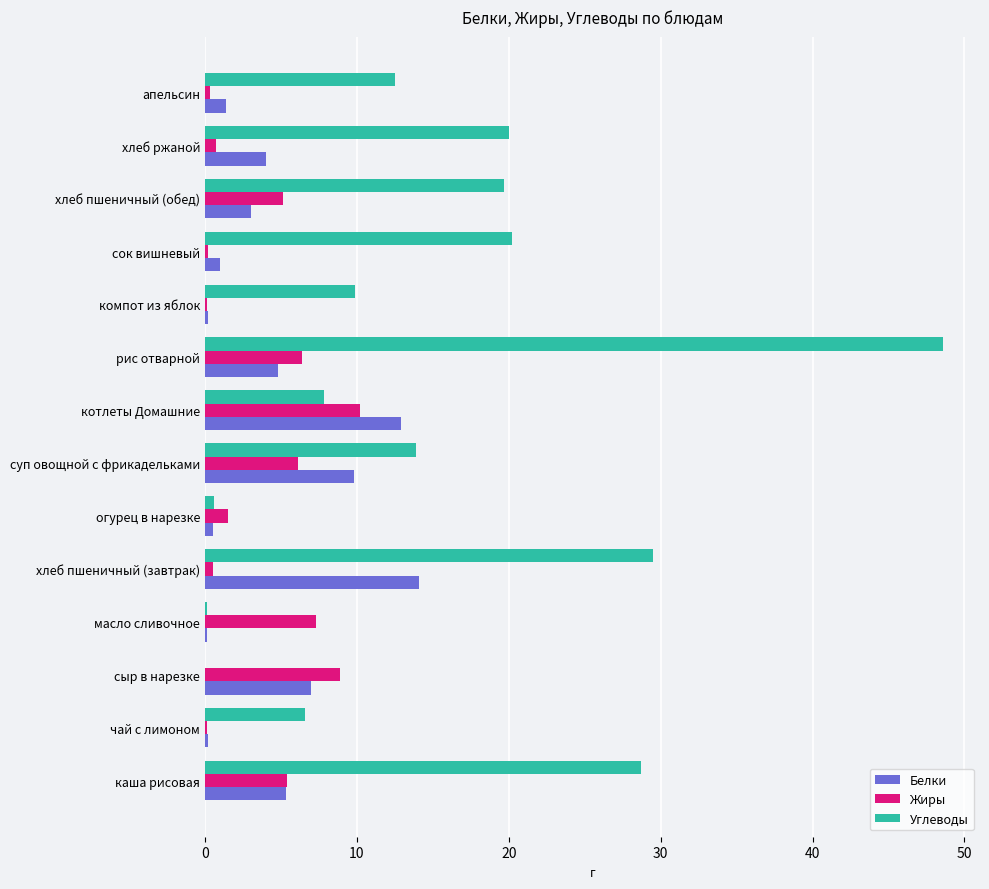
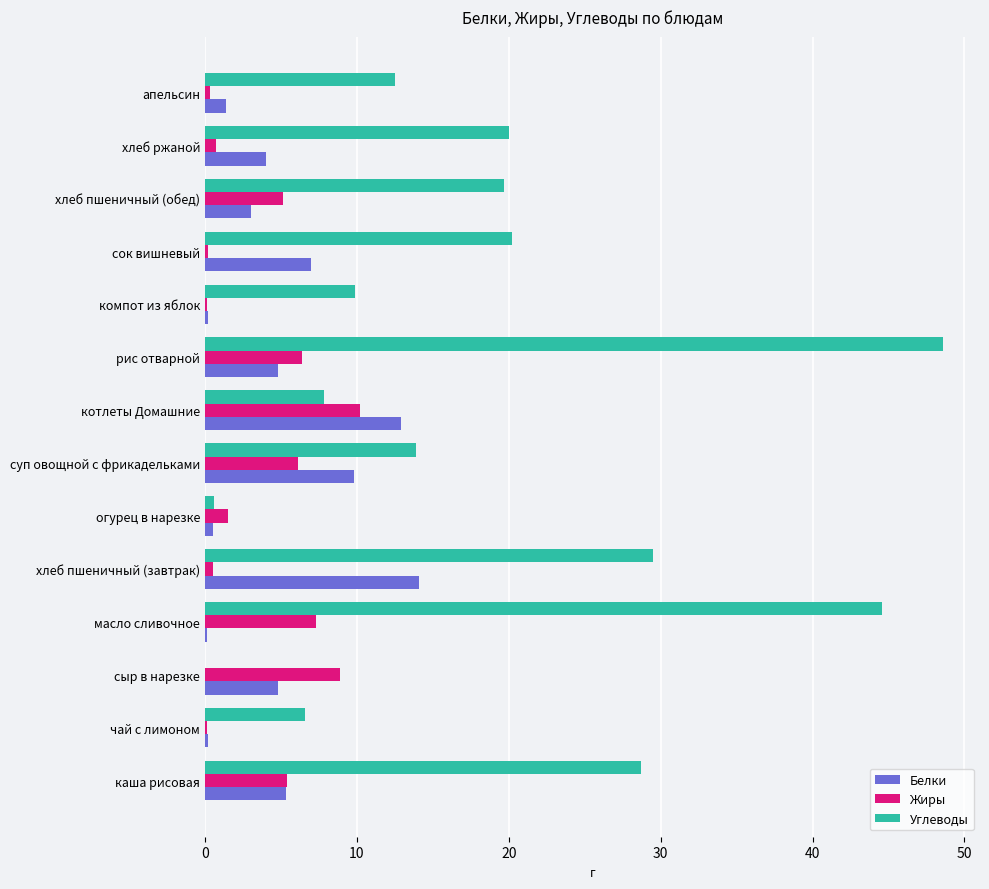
Белки, сок вишневый: 1 -> 7
Углеводы, масло сливочное: 0.1 -> 44.6
Белки, сыр в нарезке: 7.0 -> 4.8
